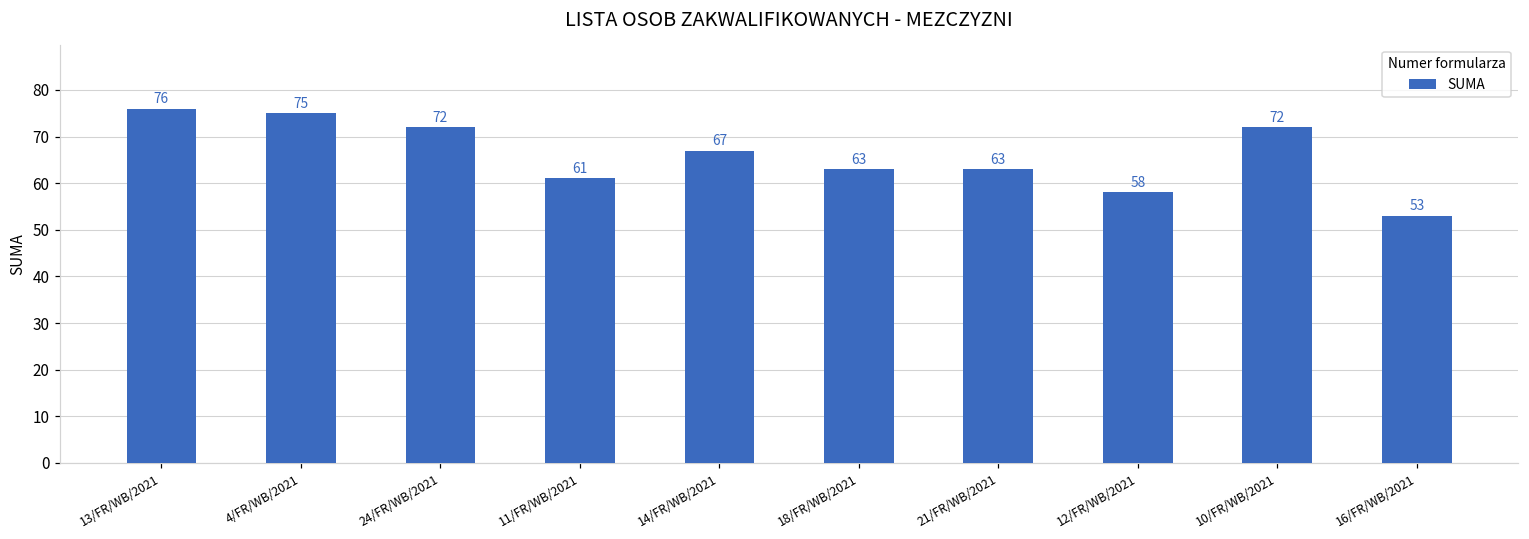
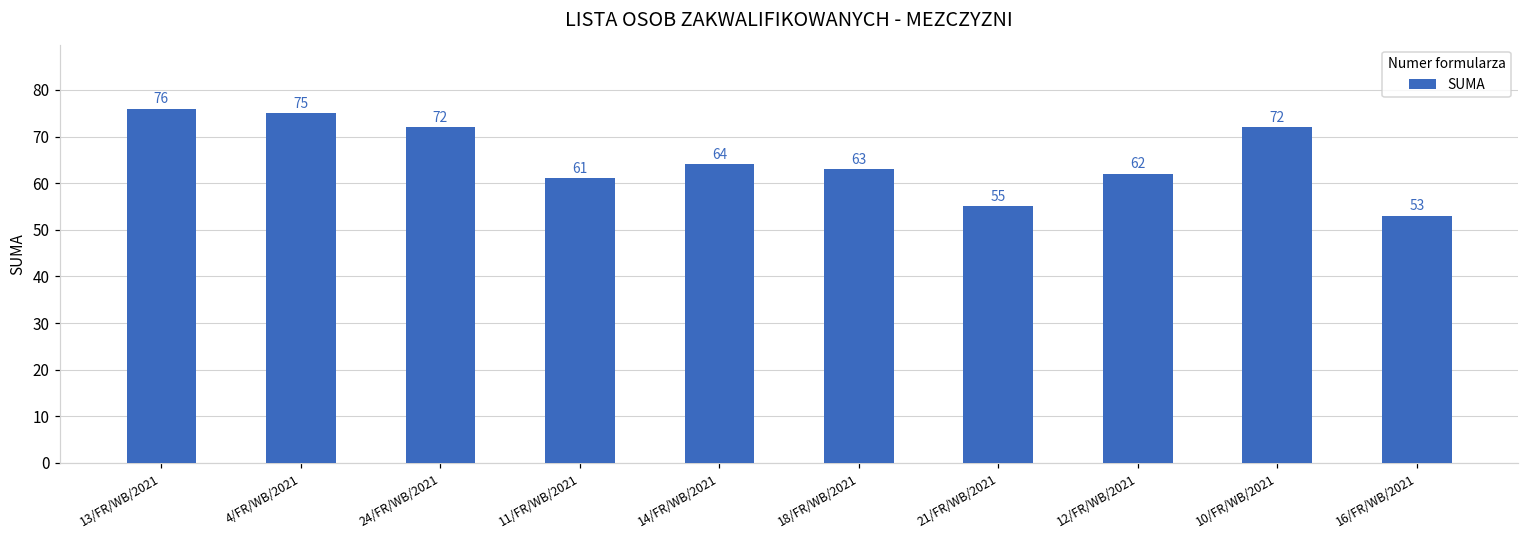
14/FR/WB/2021: 67 -> 64
21/FR/WB/2021: 63 -> 55
12/FR/WB/2021: 58 -> 62
